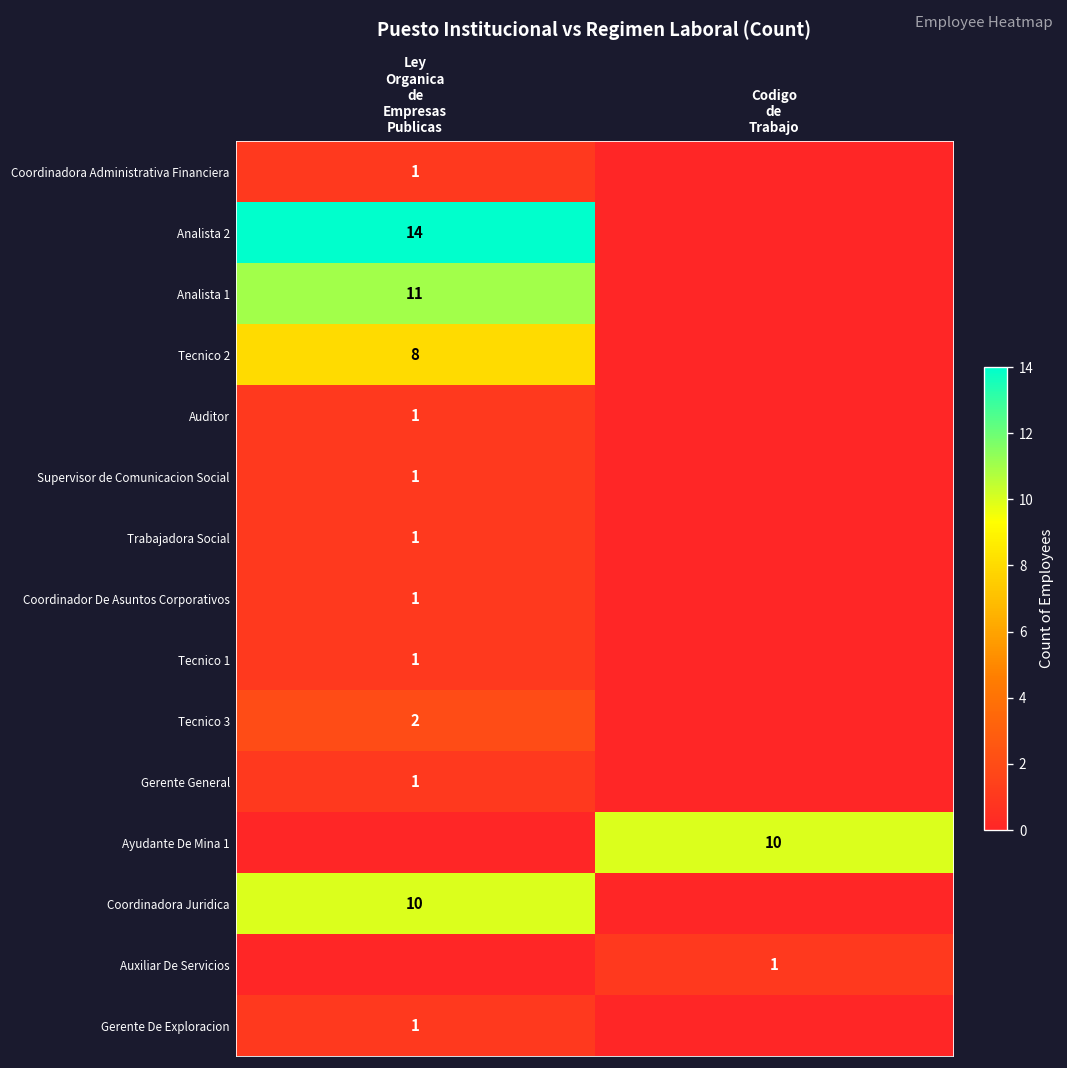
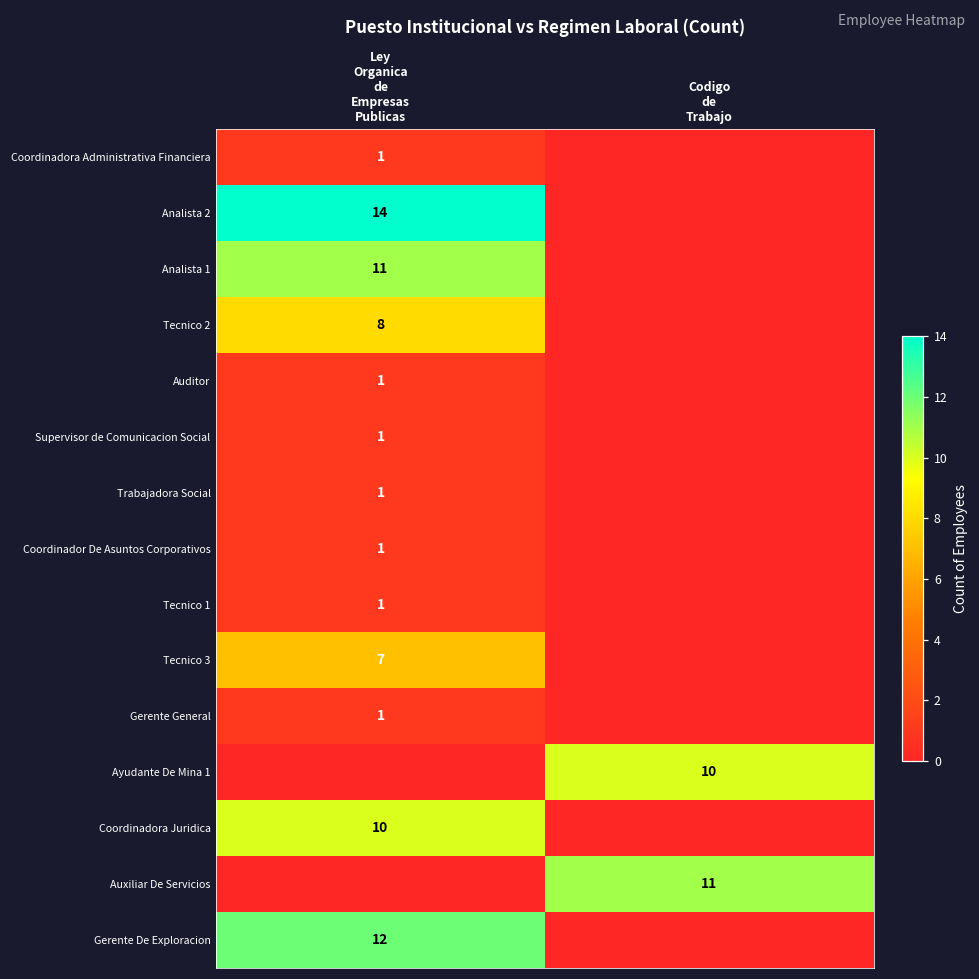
Tecnico 3, Ley Organica de Empresas Publicas: 2 -> 7
Auxiliar De Servicios, Codigo de Trabajo: 1 -> 11
Gerente De Exploracion, Ley Organica de Empresas Publicas: 1 -> 12
